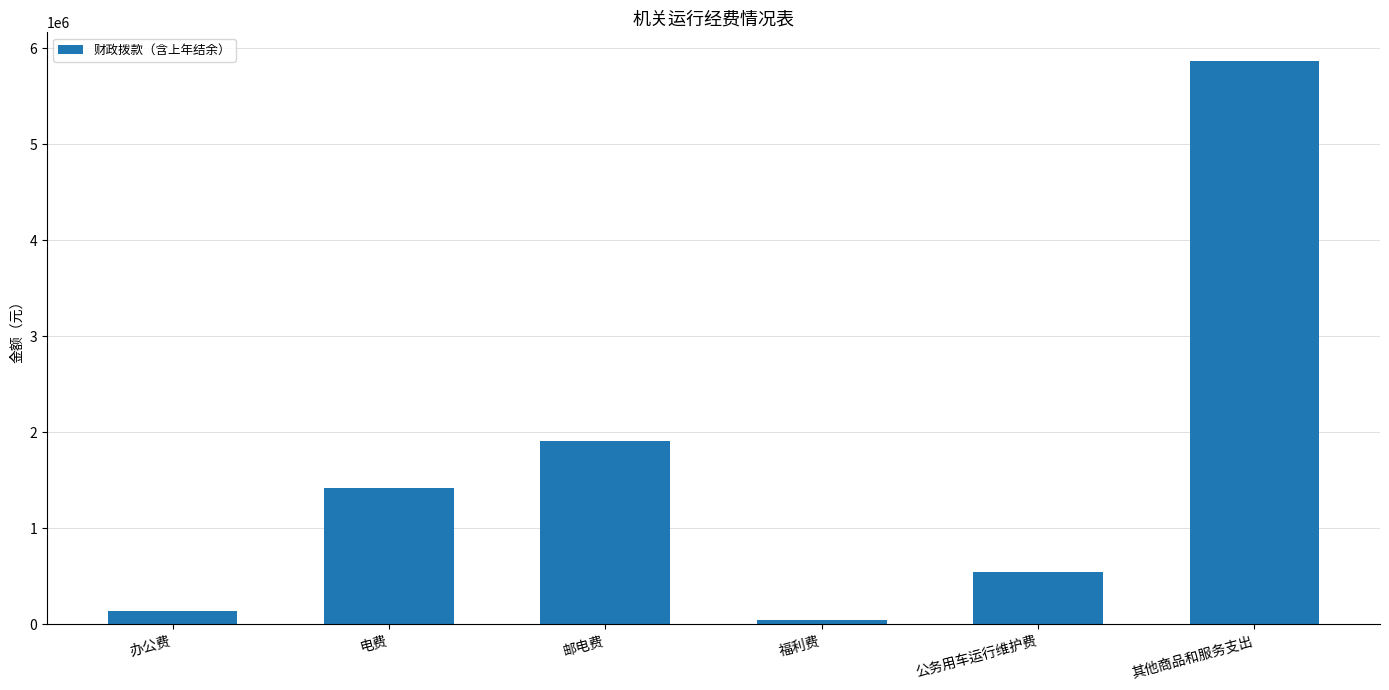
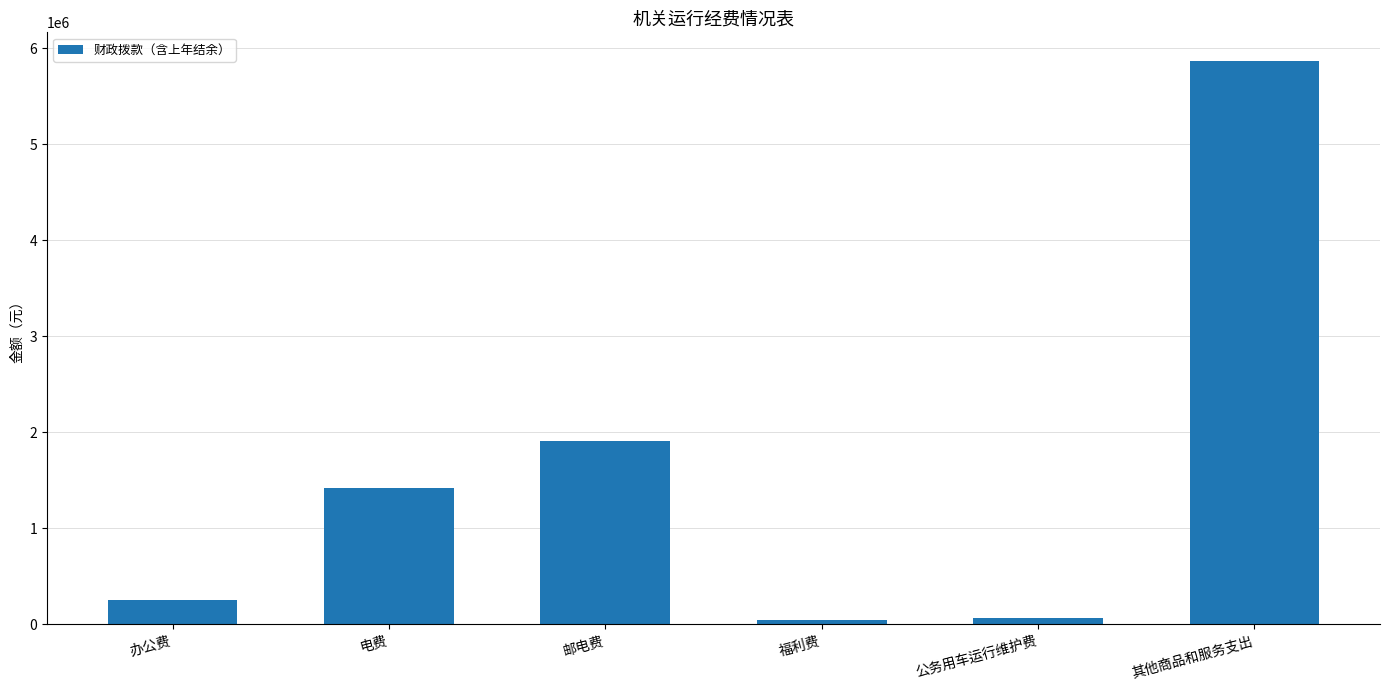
办公费: 100000 -> 300000
公务用车运行维护费: 500000 -> 100000
